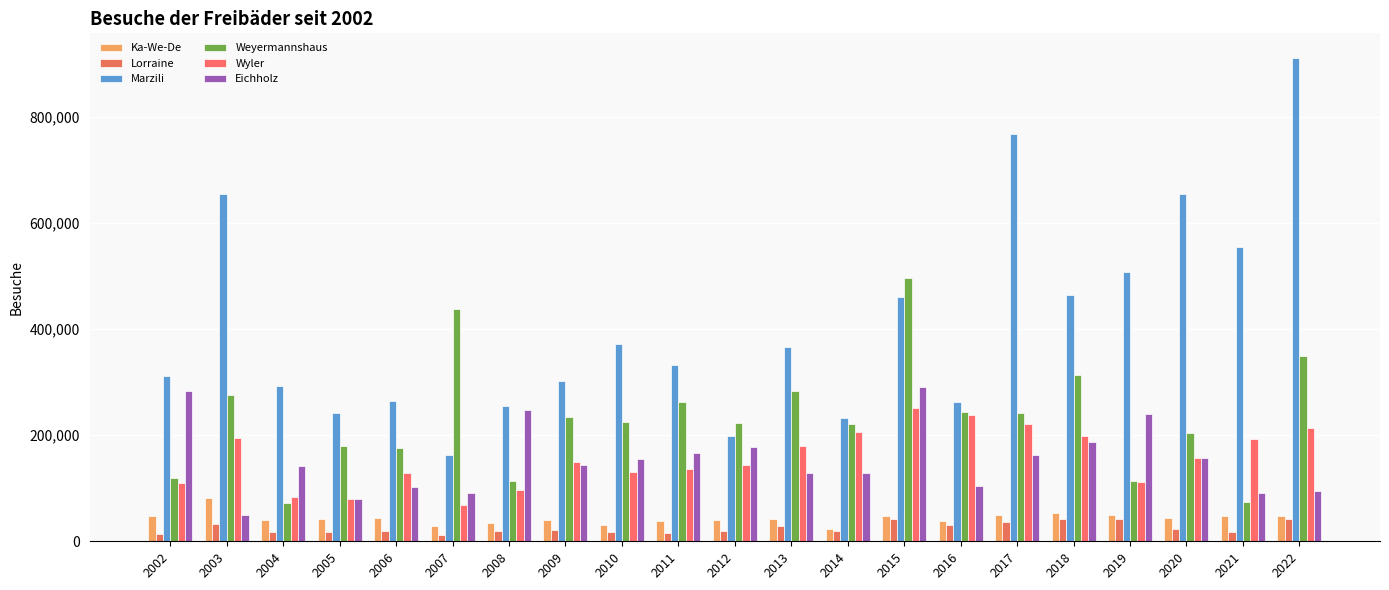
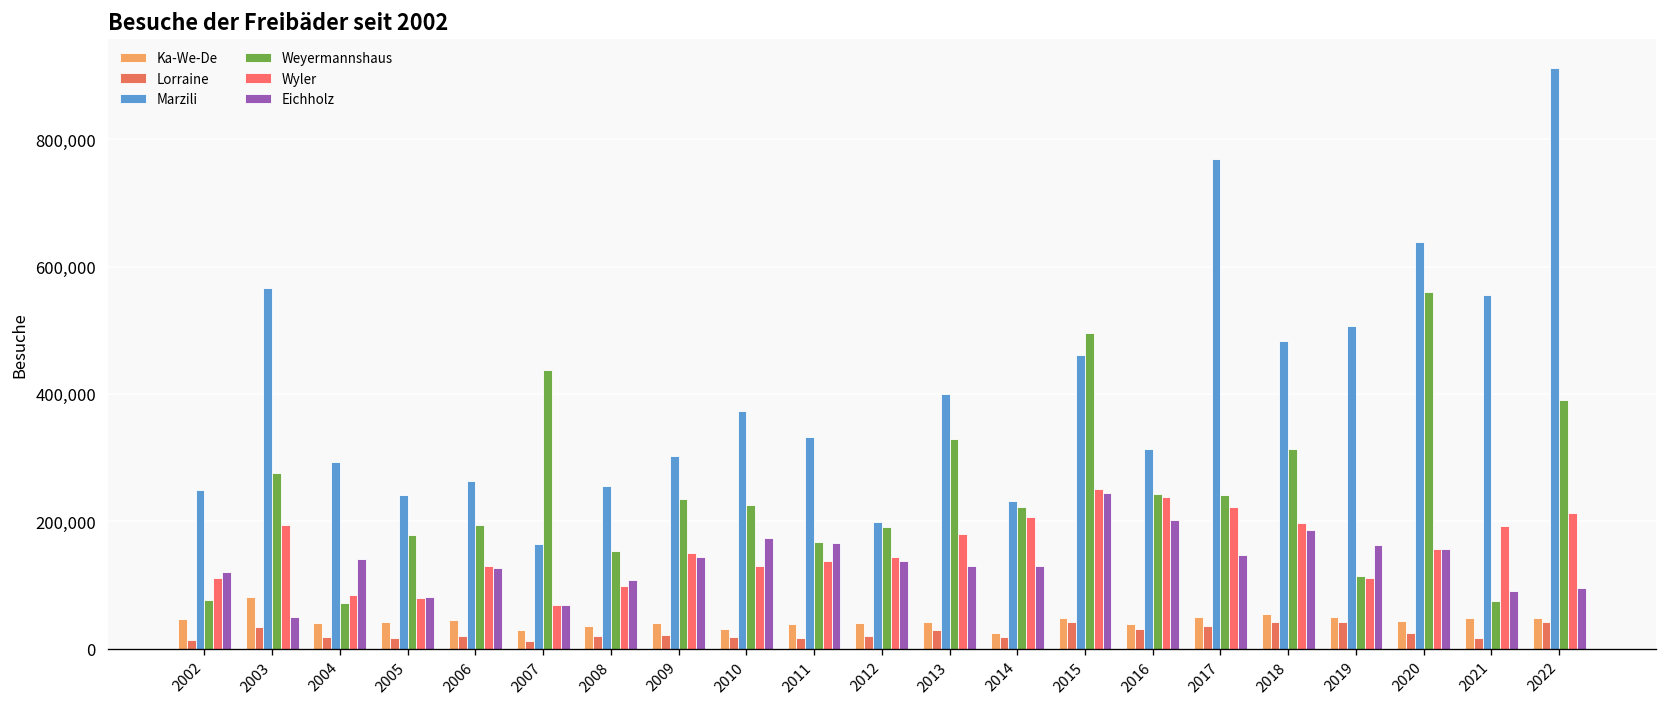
Marzili, 2002: 310,000 -> 250,000
Weyermannshaus, 2002: 120,000 -> 80,000
Eichholz, 2002: 280,000 -> 120,000
Marzili, 2003: 660,000 -> 570,000
Weyermannshaus, 2006: 180,000 -> 190,000
Eichholz, 2006: 100,000 -> 130,000
Eichholz, 2007: 90,000 -> 70,000
Weyermannshaus, 2008: 110,000 -> 150,000
Eichholz, 2008: 250,000 -> 110,000
Eichholz, 2010: 160,000 -> 170,000
Weyermannshaus, 2011: 260,000 -> 170,000
Weyermannshaus, 2012: 220,000 -> 190,000
Eichholz, 2012: 180,000 -> 140,000
Marzili, 2013: 370,000 -> 400,000
Weyermannshaus, 2013: 280,000 -> 330,000
Eichholz, 2015: 290,000 -> 240,000
Marzili, 2016: 260,000 -> 310,000
Eichholz, 2016: 110,000 -> 200,000
Eichholz, 2017: 160,000 -> 150,000
Marzili, 2018: 470,000 -> 480,000
Eichholz, 2019: 240,000 -> 160,000
Marzili, 2020: 660,000 -> 640,000
Weyermannshaus, 2020: 200,000 -> 560,000
Weyermannshaus, 2022: 350,000 -> 390,000
